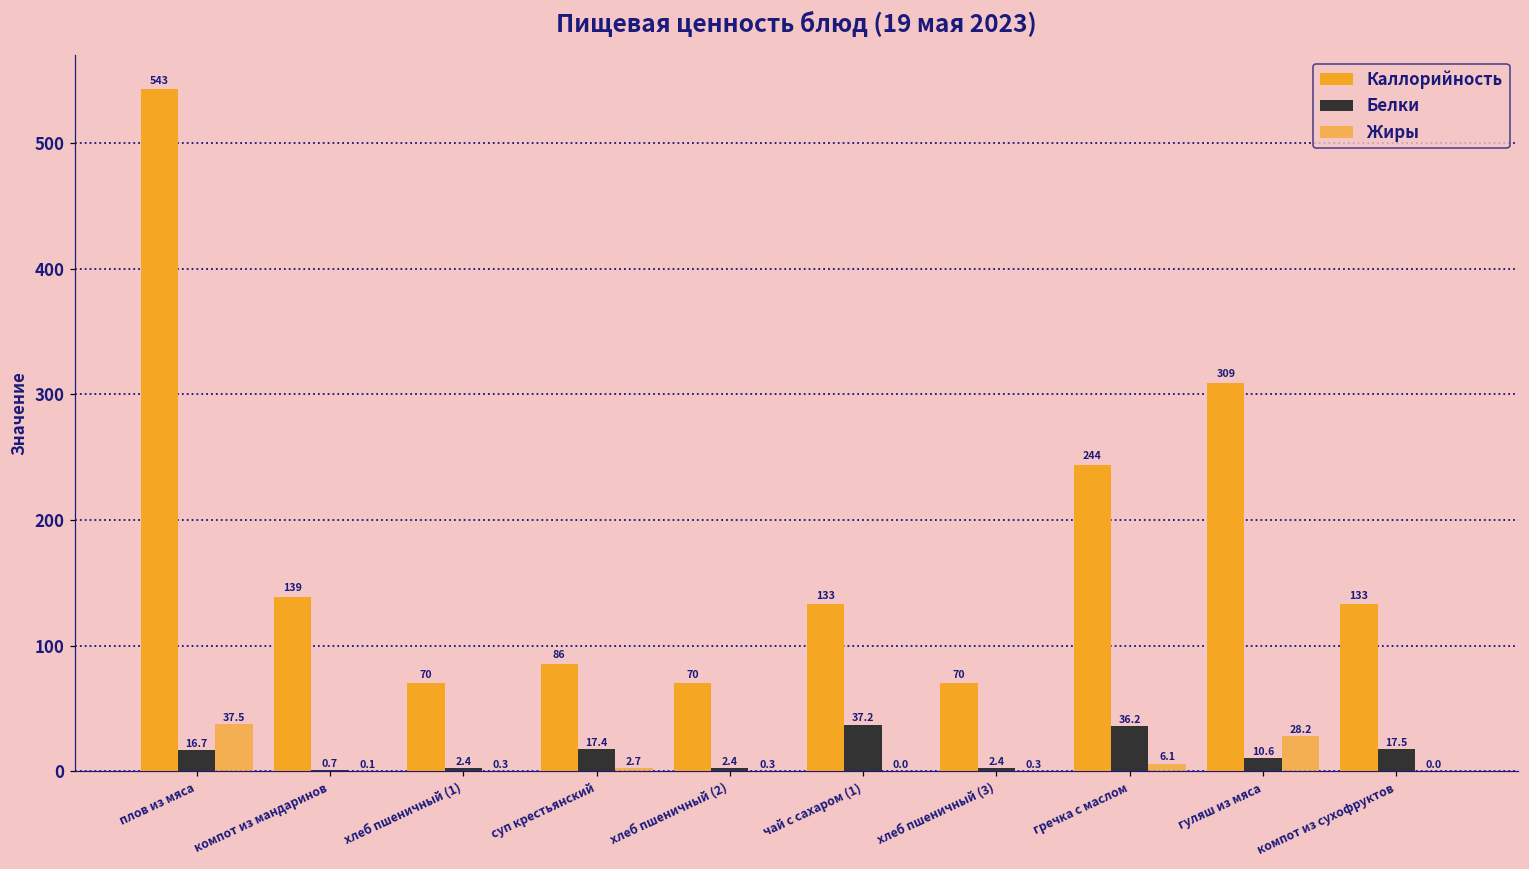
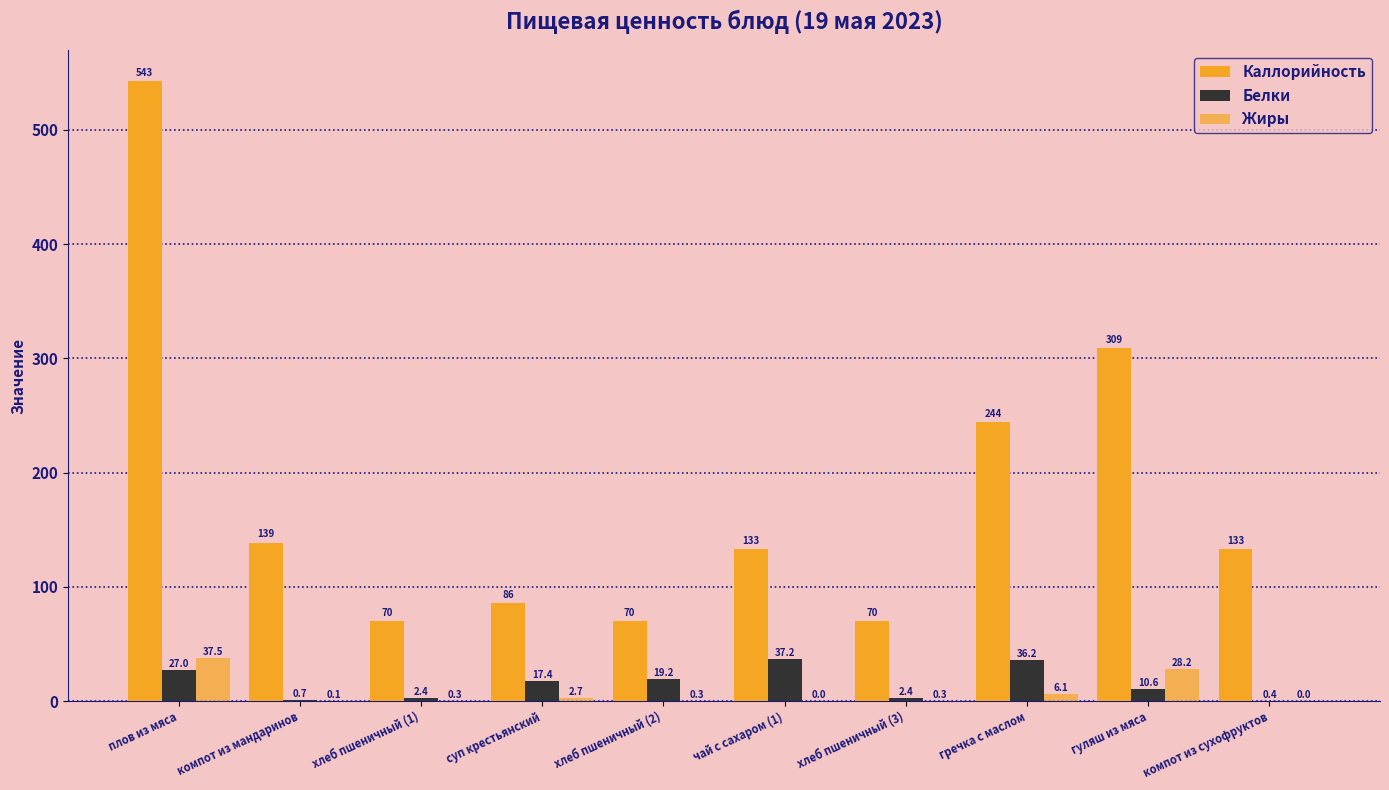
Белки, плов из мяса: 16.7 -> 27.0
Белки, хлеб пшеничный (2): 2.4 -> 19.2
Белки, компот из сухофруктов: 17.5 -> 0.4
